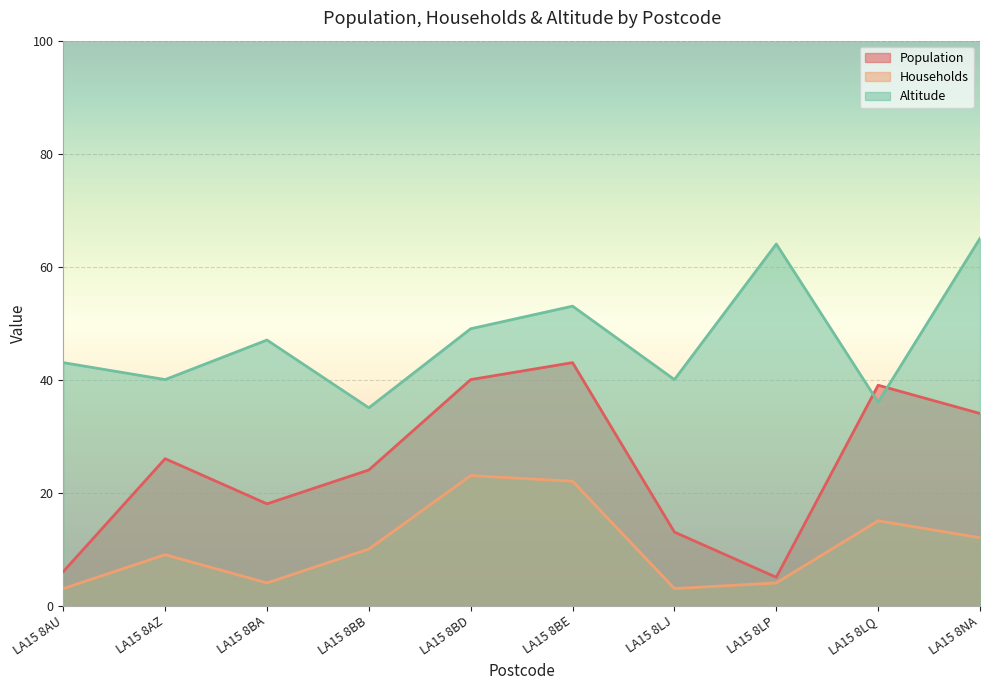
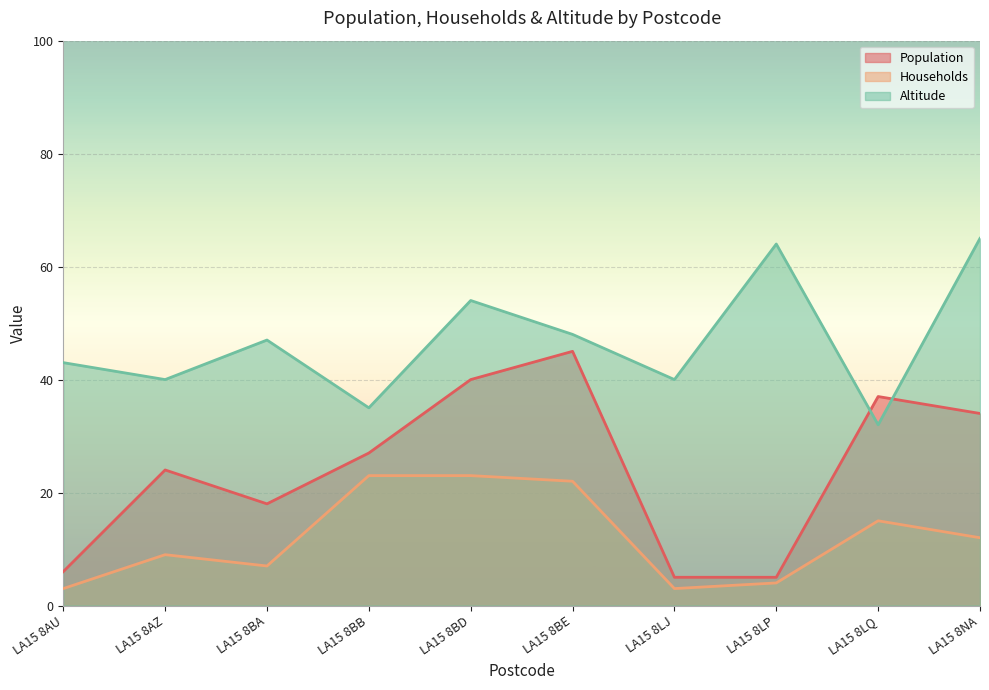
Population, LA15 8AZ: 26 -> 24
Households, LA15 8BA: 4 -> 7
Population, LA15 8BB: 24 -> 27
Households, LA15 8BB: 10 -> 23
Altitude, LA15 8BD: 49 -> 54
Population, LA15 8BE: 43 -> 45
Altitude, LA15 8BE: 53 -> 48
Population, LA15 8LJ: 13 -> 5
Population, LA15 8LQ: 39 -> 37
Altitude, LA15 8LQ: 36 -> 32
